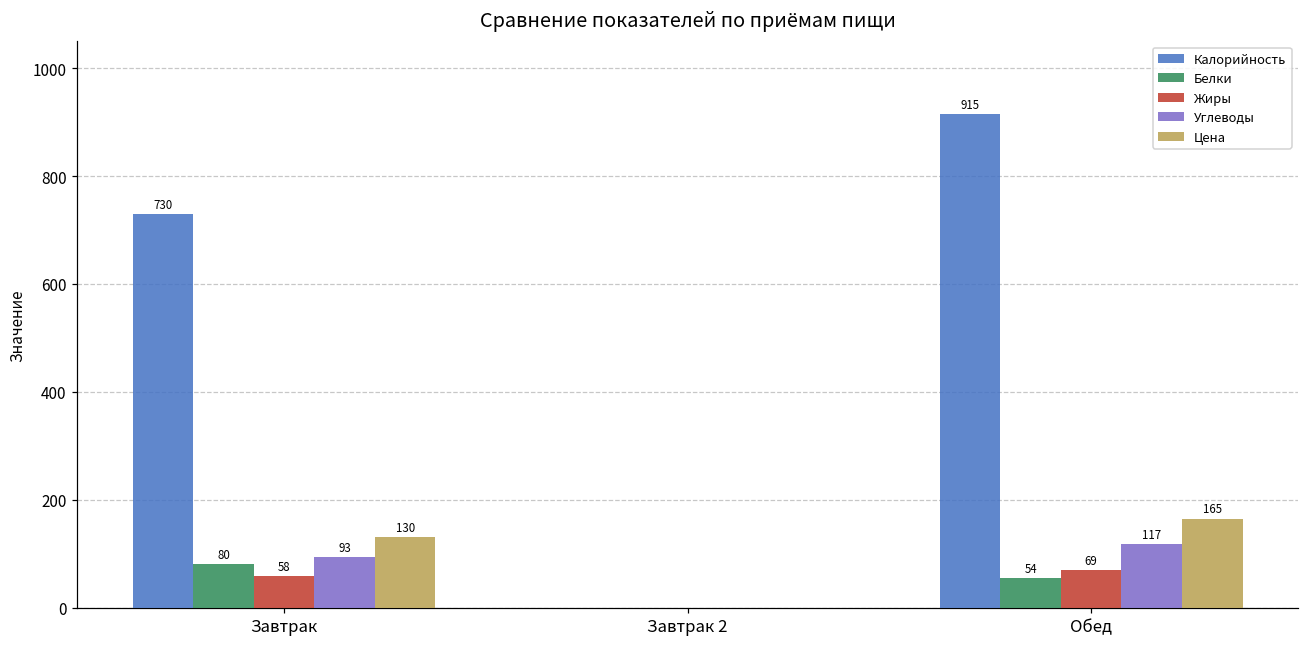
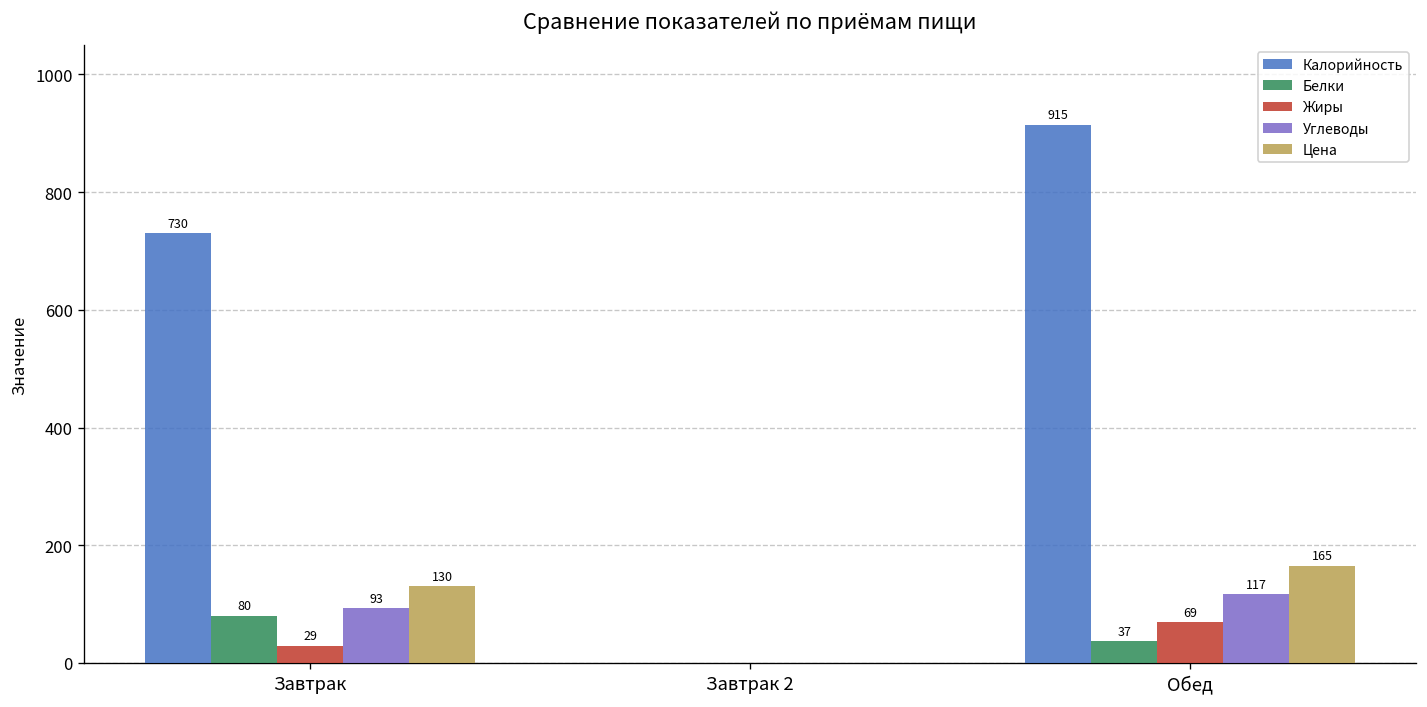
Жиры, Завтрак: 58 -> 29
Белки, Обед: 54 -> 37
